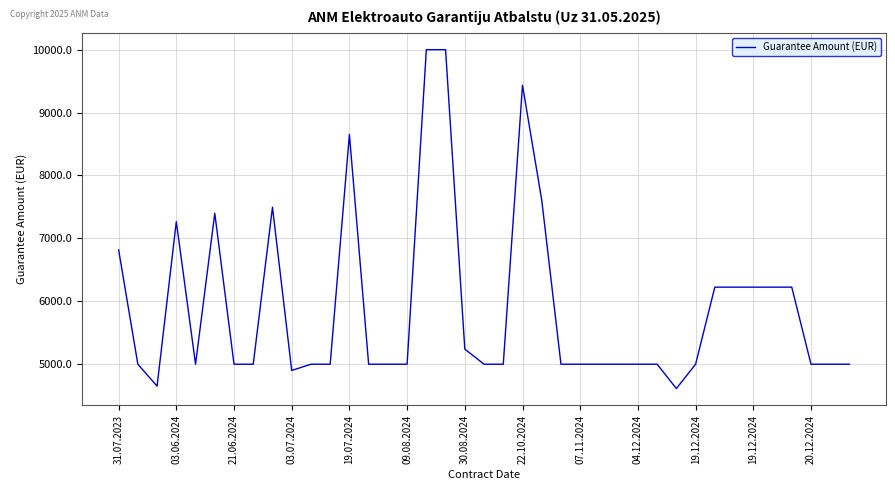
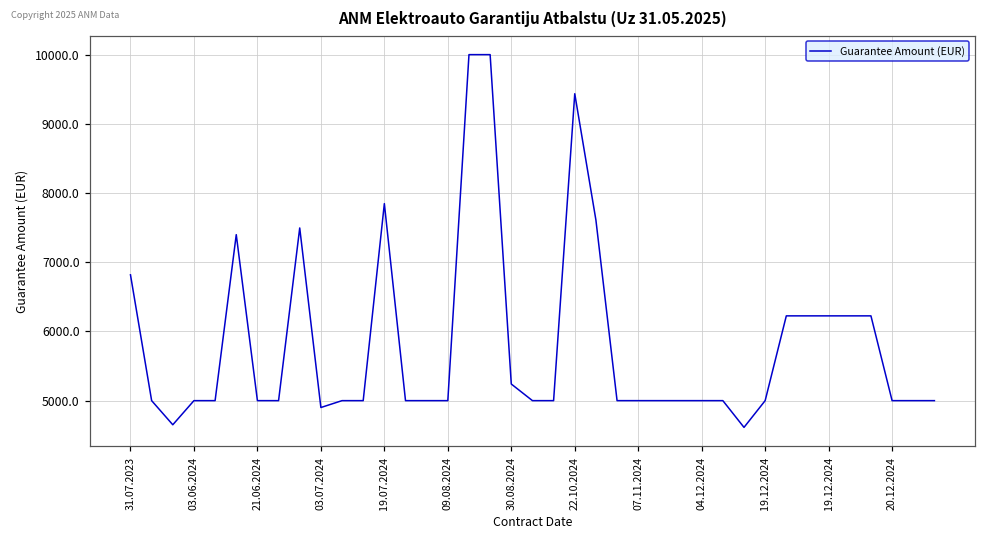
03.06.2024: 7300 -> 5000
19.07.2024: 8700 -> 7800
